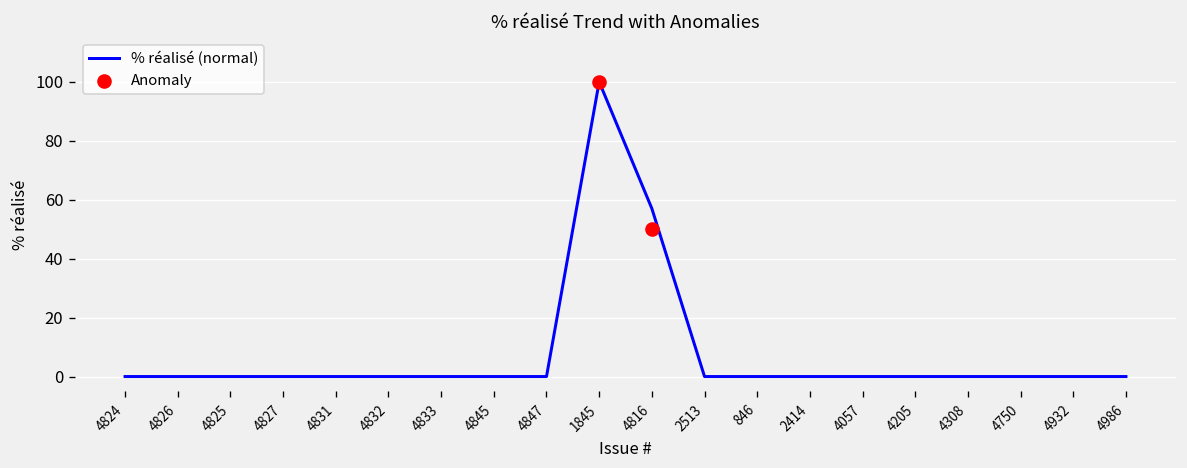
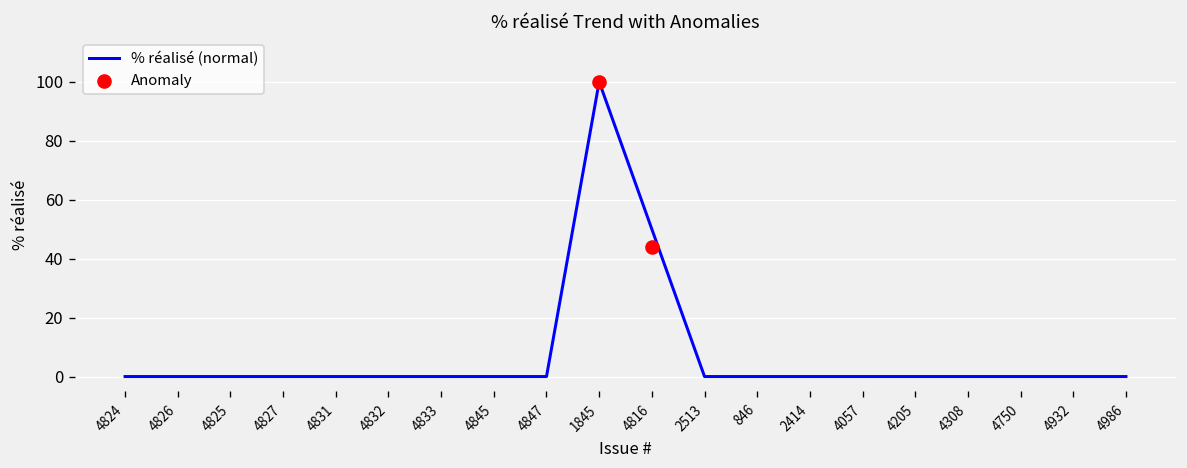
% réalisé (normal), 4816: 57 -> 50
Anomaly, 4816: 50 -> 44
